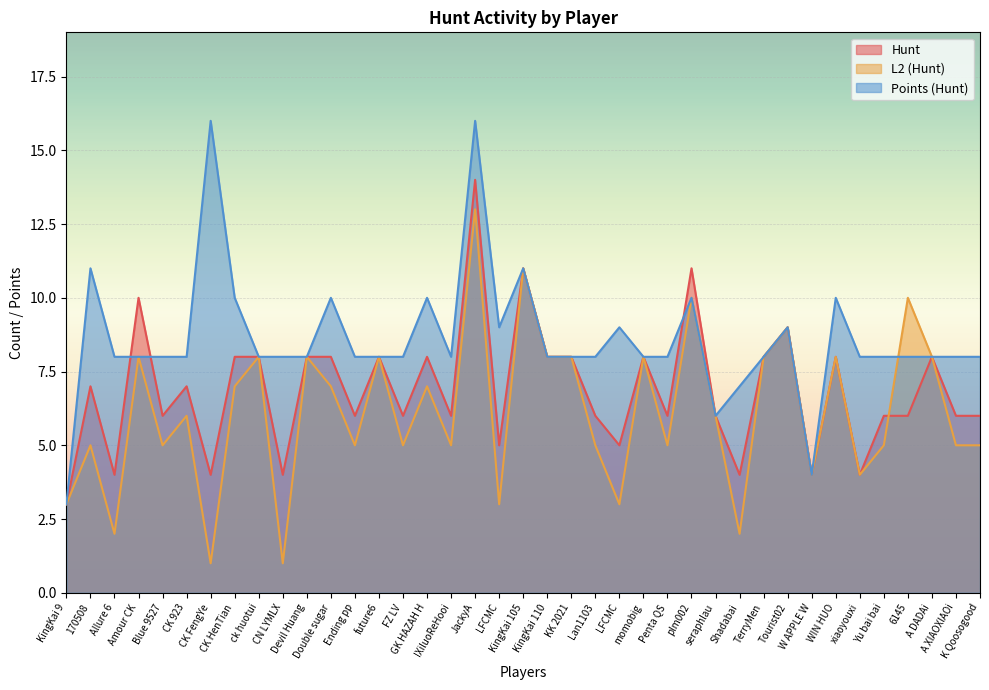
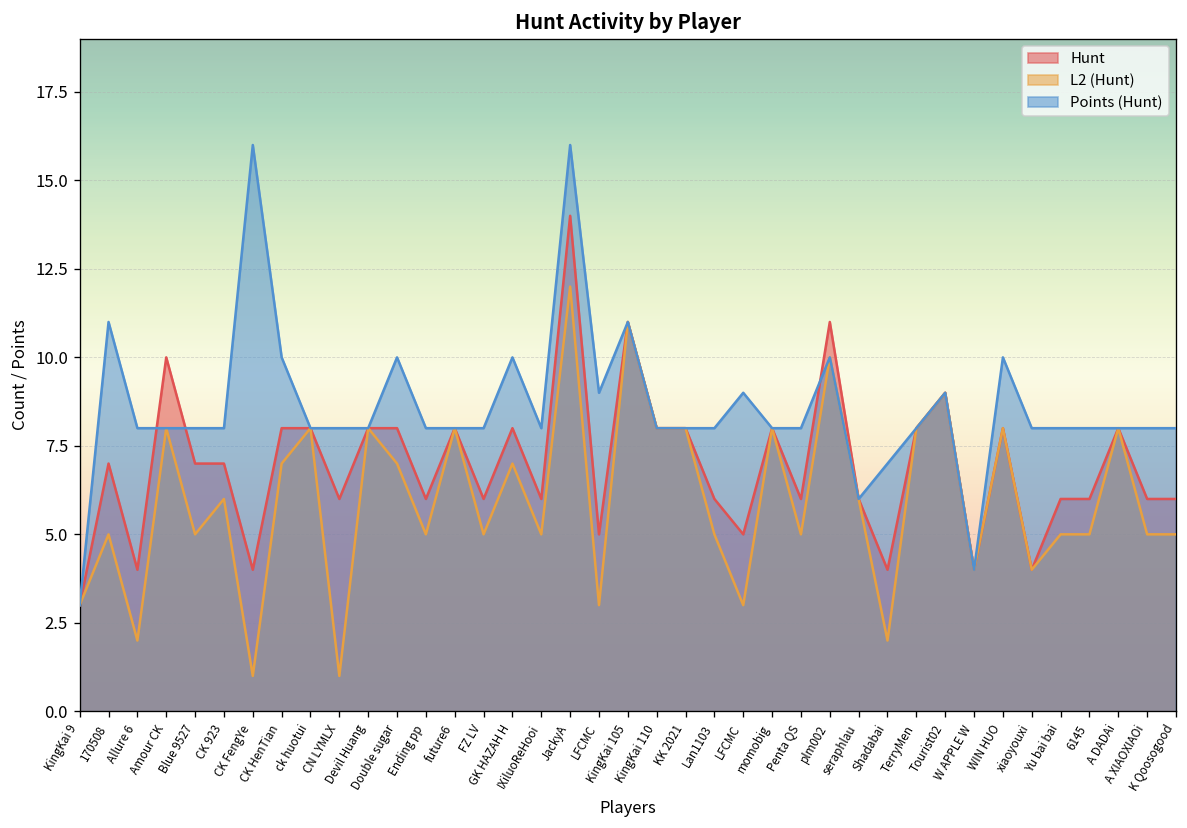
Hunt, Blue 9527: 6 -> 7
Hunt, CN LYMLX: 4 -> 6
L2 (Hunt), JackyA: 13 -> 12
L2 (Hunt), 6145: 10 -> 5
